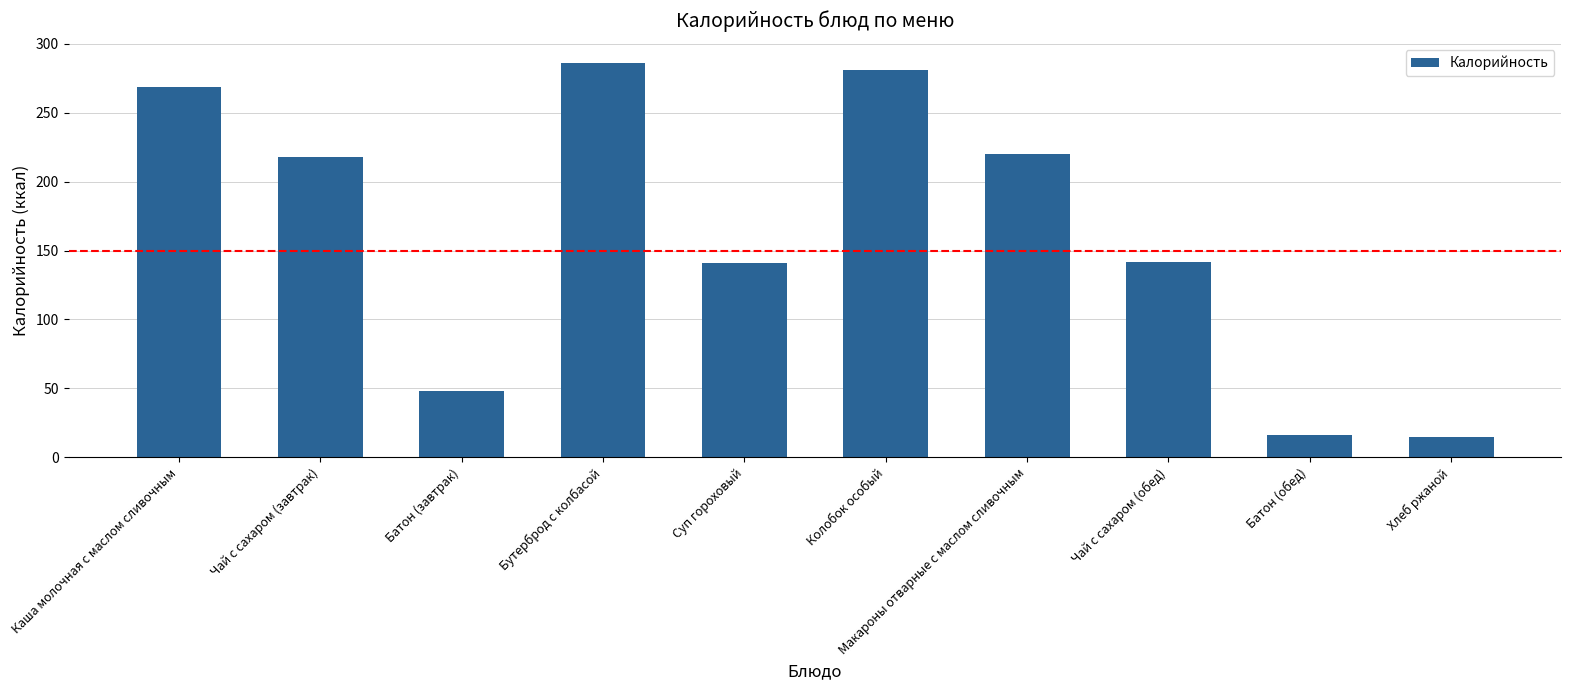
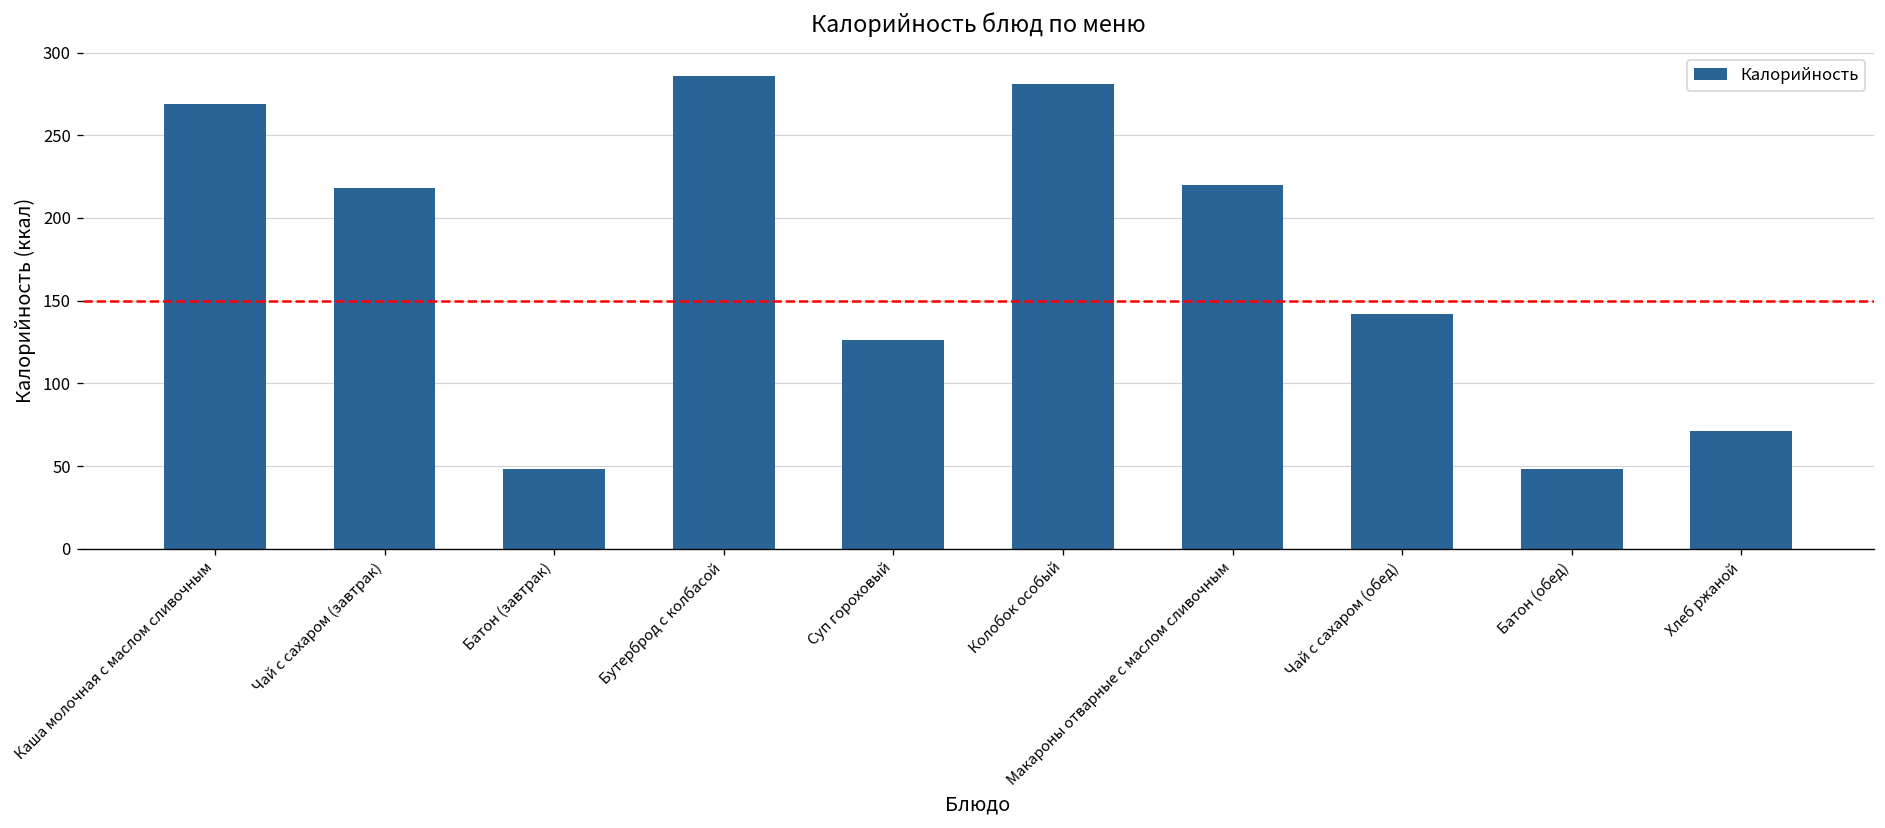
Суп гороховый: 141 -> 126
Батон (обед): 16 -> 48
Хлеб ржаной: 15 -> 71
